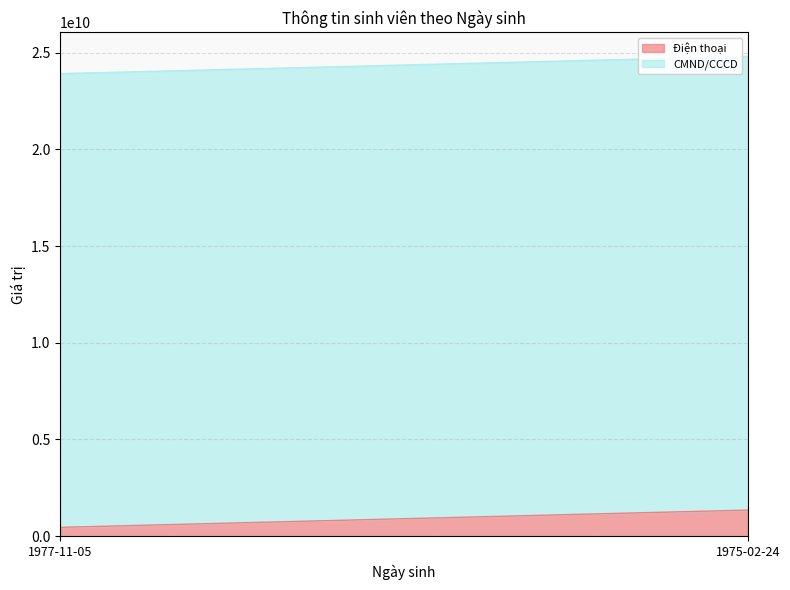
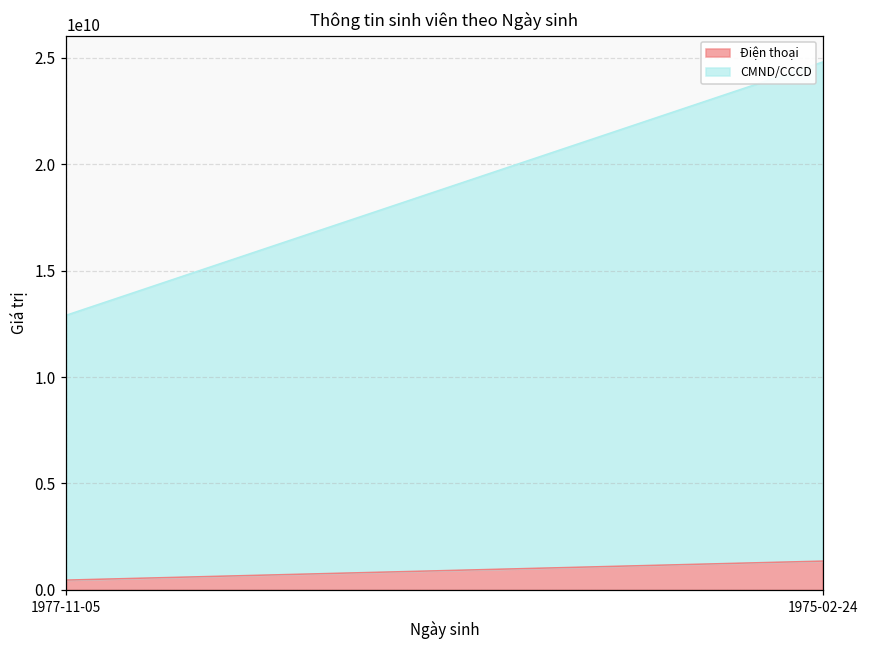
CMND/CCCD, 1977-11-05: 23500000000 -> 12400000000
